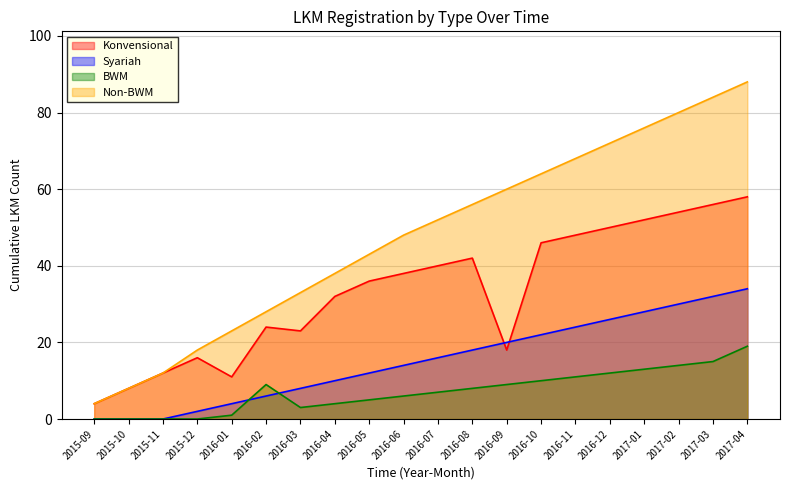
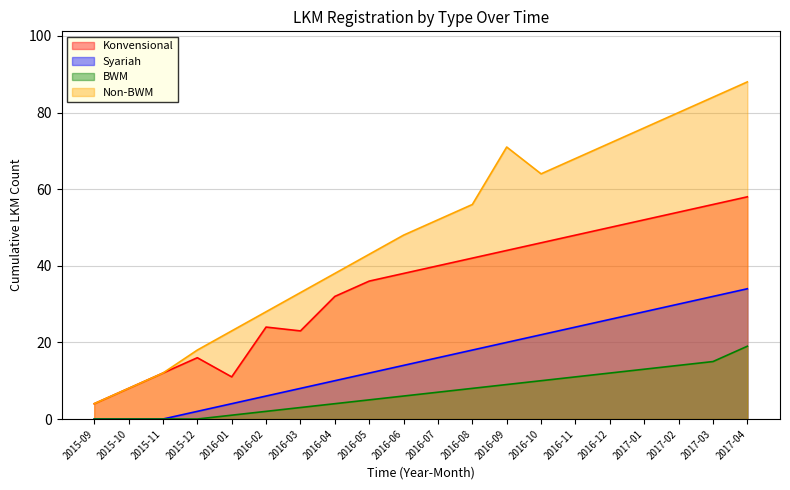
BWM, 2016-02: 9 -> 2
Konvensional, 2016-09: 18 -> 44
Non-BWM, 2016-09: 60 -> 71
